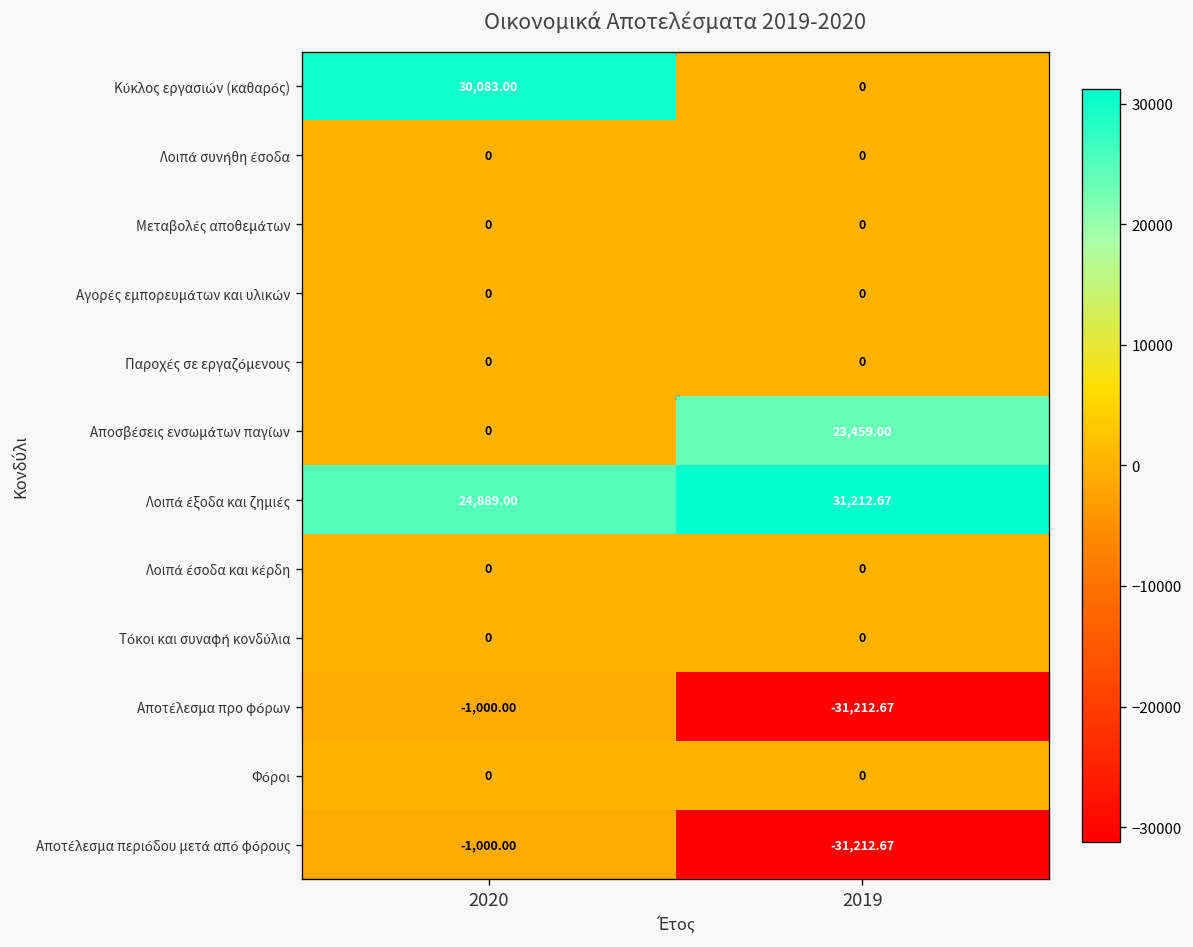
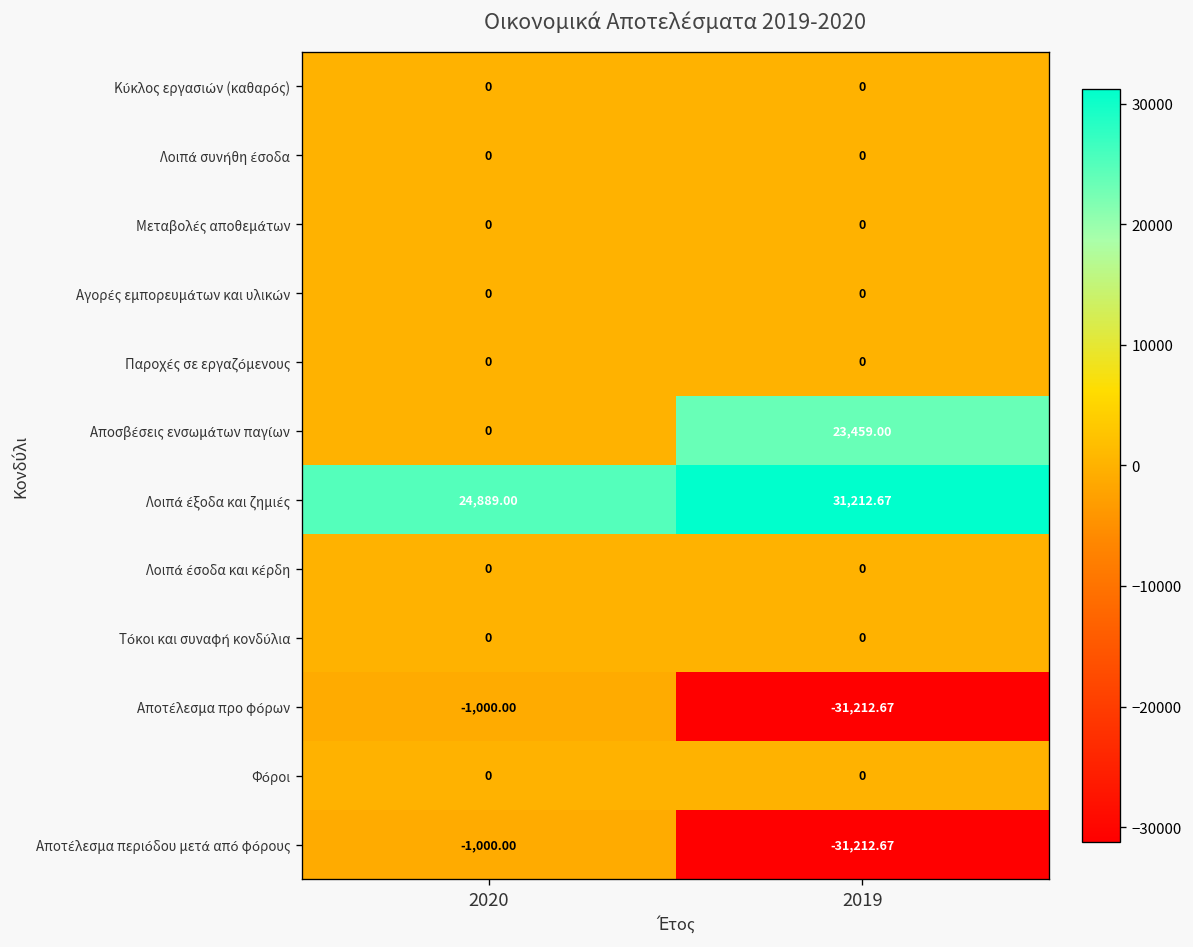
Κύκλος εργασιών (καθαρός), 2020: 30,083.00 -> 0
